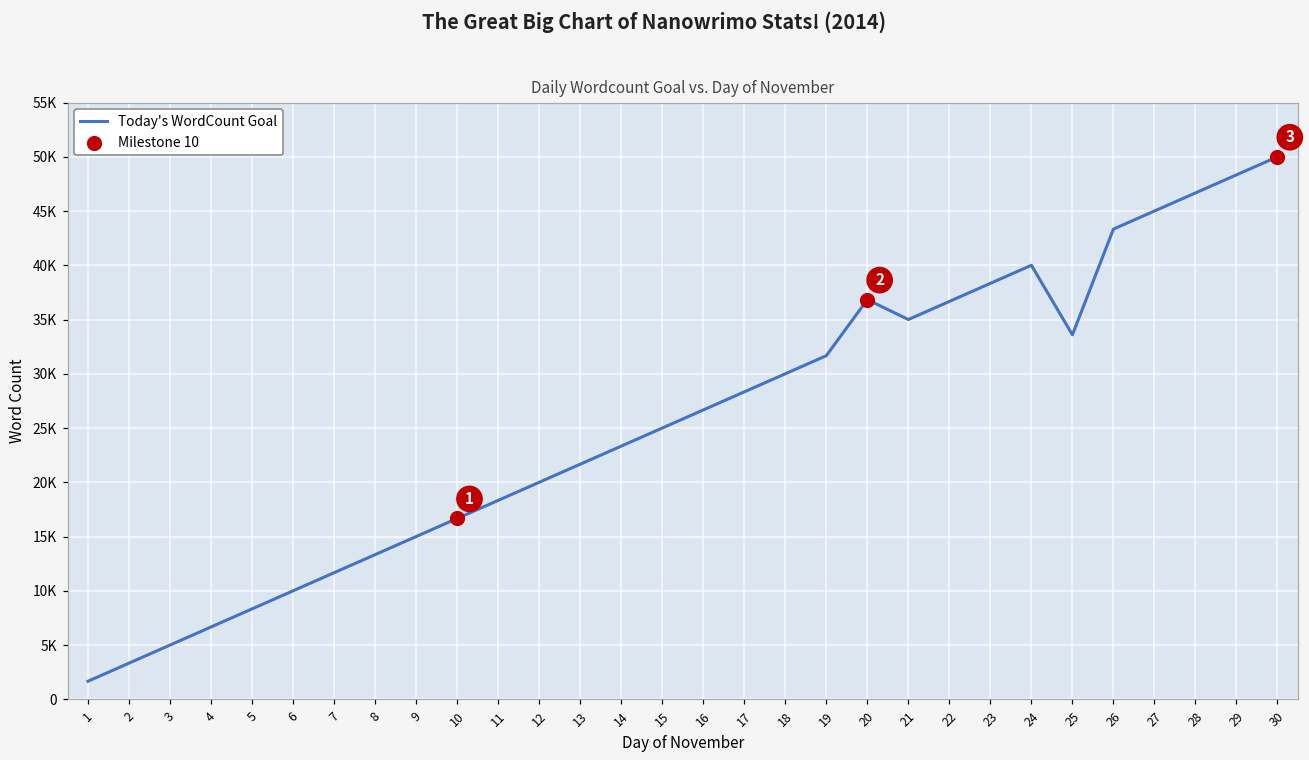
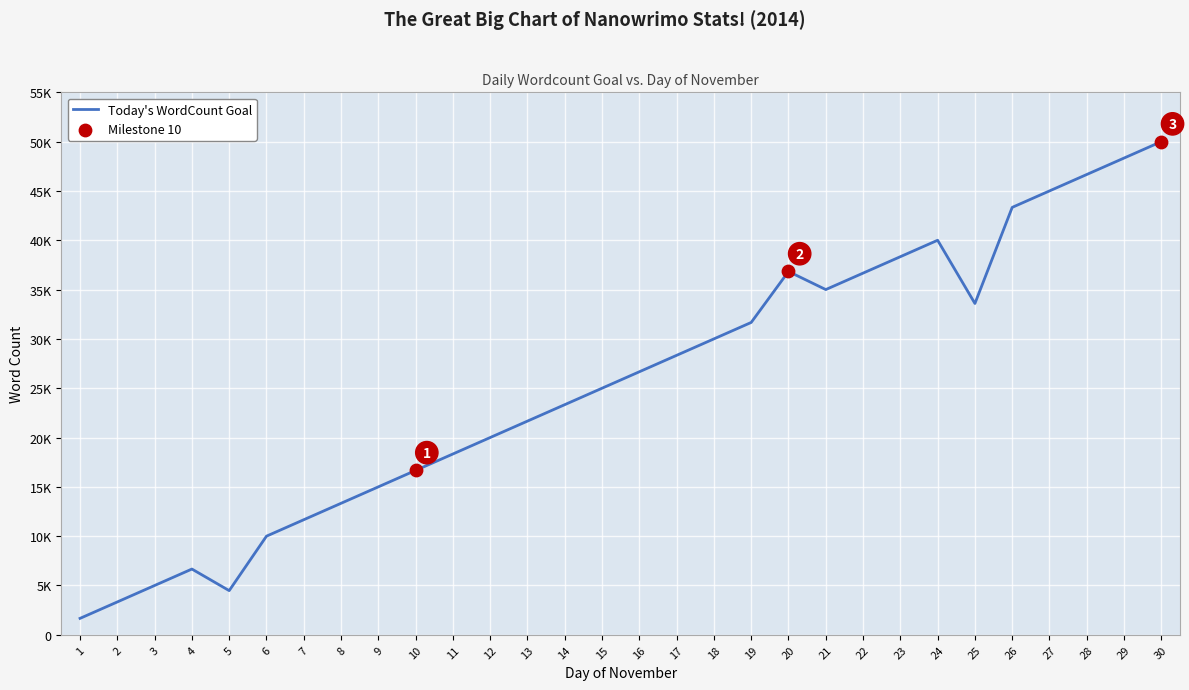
Today's WordCount Goal, 5: 8000 -> 4000
